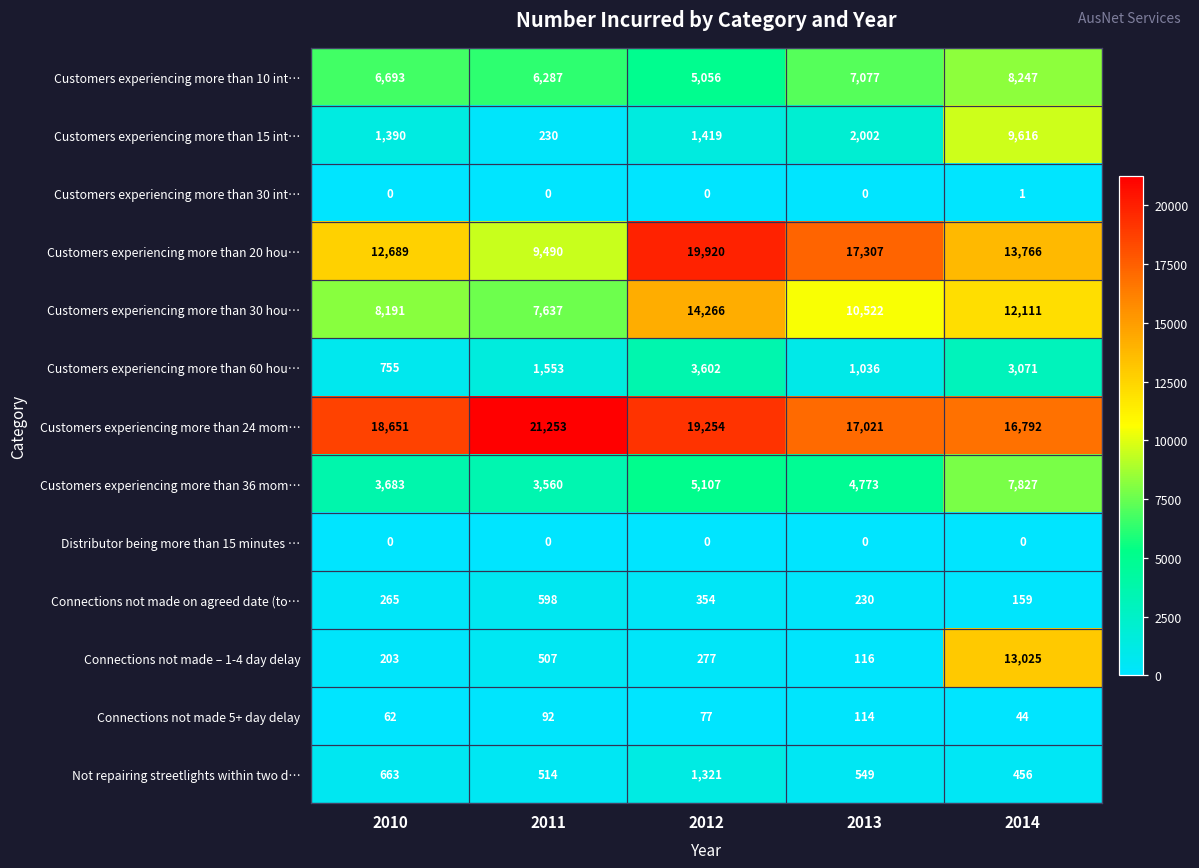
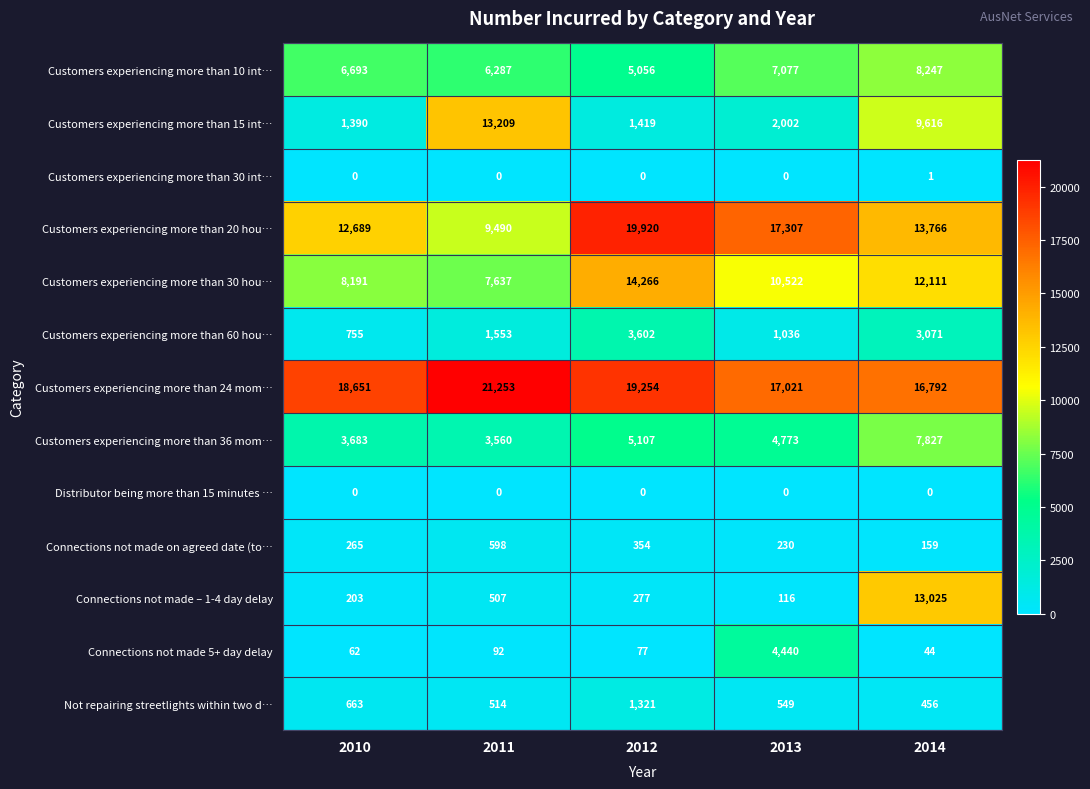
Customers experiencing more than 15 int…, 2011: 230 -> 13,209
Connections not made 5+ day delay, 2013: 114 -> 4,440
